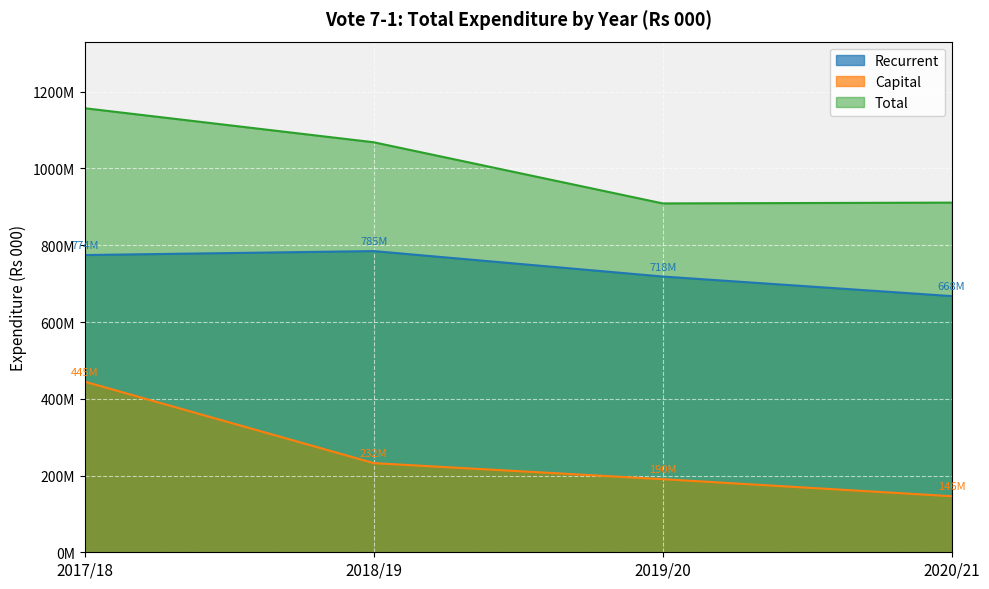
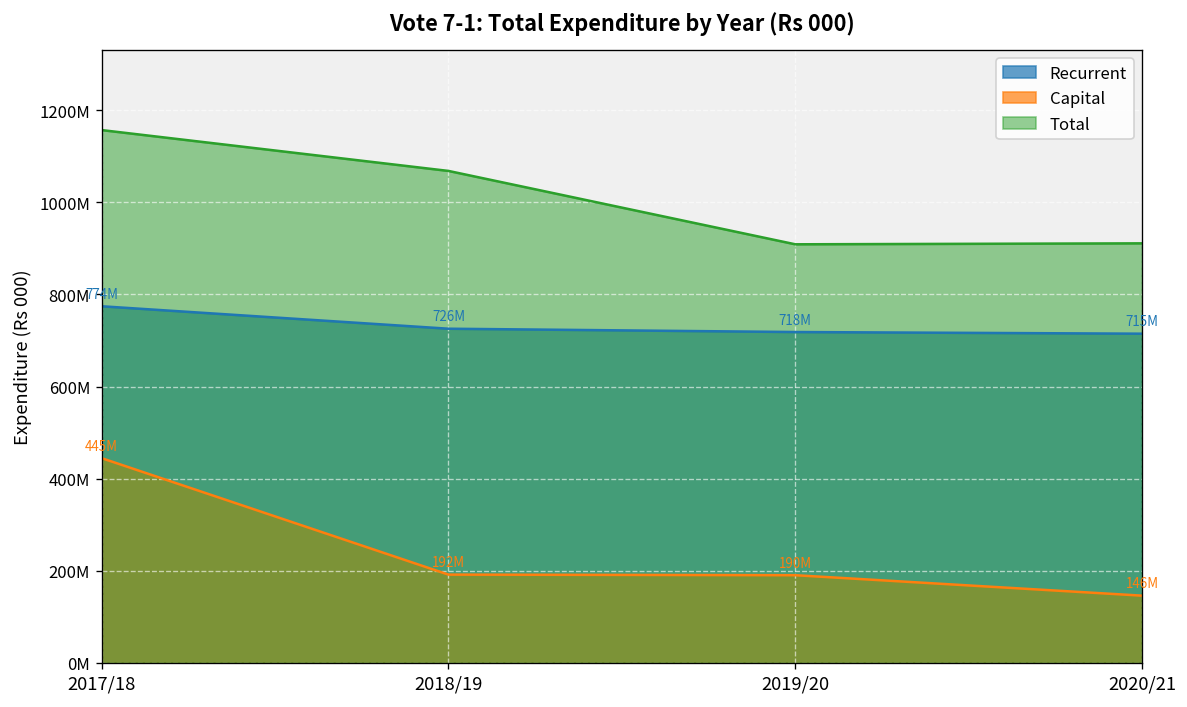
Recurrent, 2018/19: 785M -> 726M
Capital, 2018/19: 232M -> 192M
Recurrent, 2020/21: 668M -> 715M
